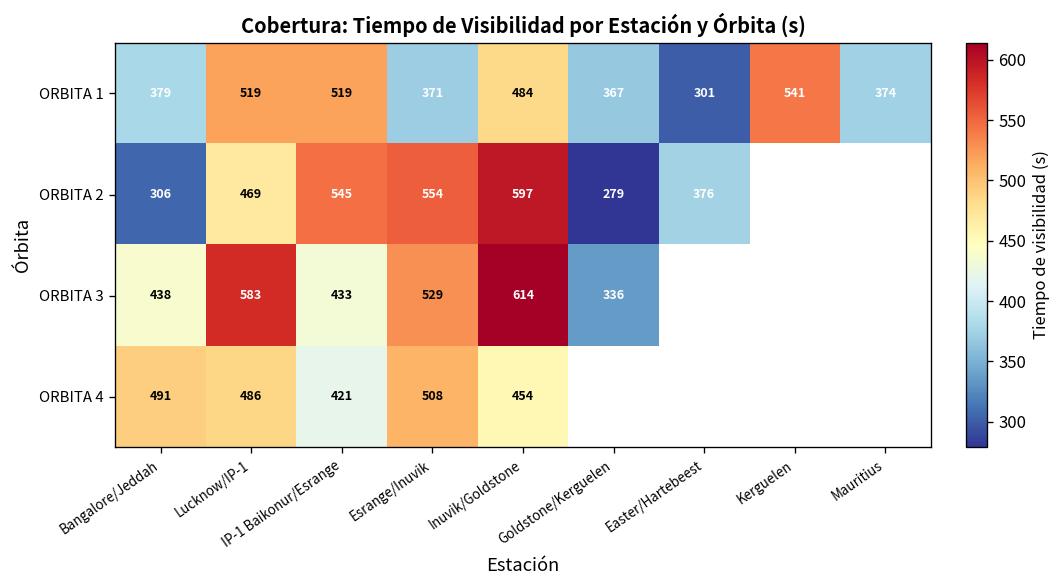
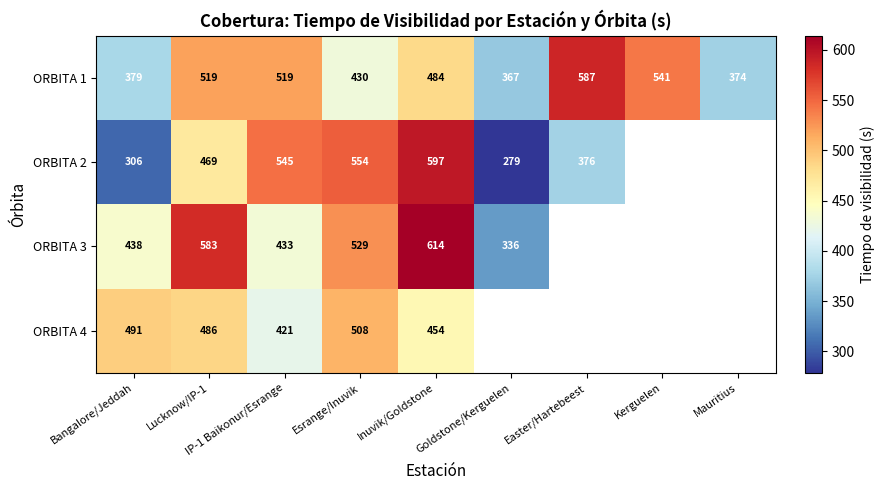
ORBITA 1, Esrange/Inuvik: 371 -> 430
ORBITA 1, Easter/Hartebeest: 301 -> 587
